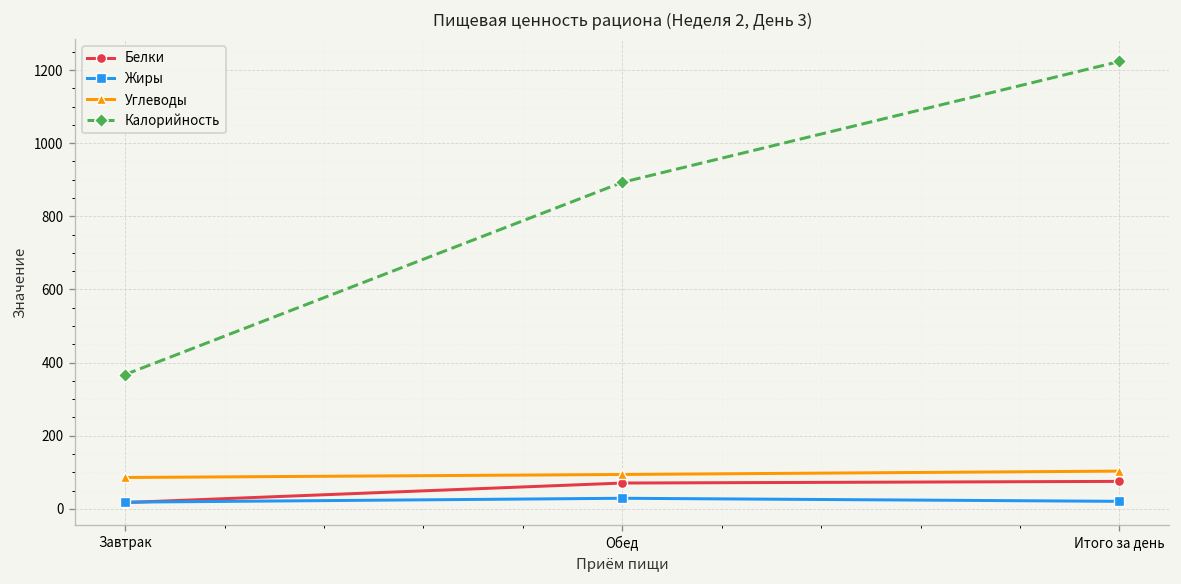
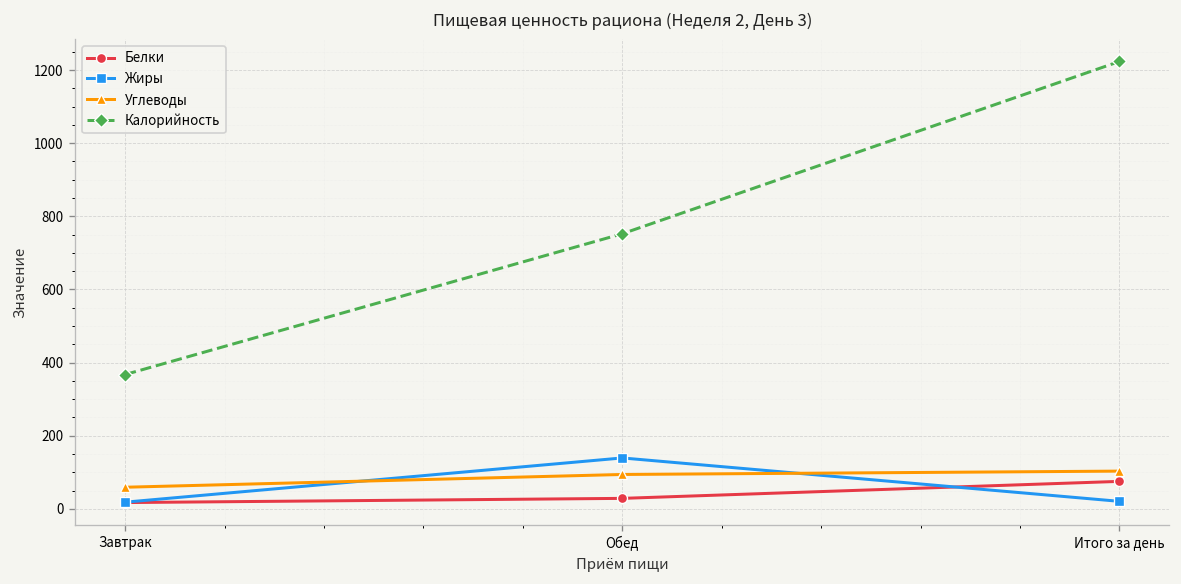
Углеводы, Завтрак: 90 -> 60
Белки, Обед: 70 -> 30
Жиры, Обед: 30 -> 140
Калорийность, Обед: 890 -> 750
